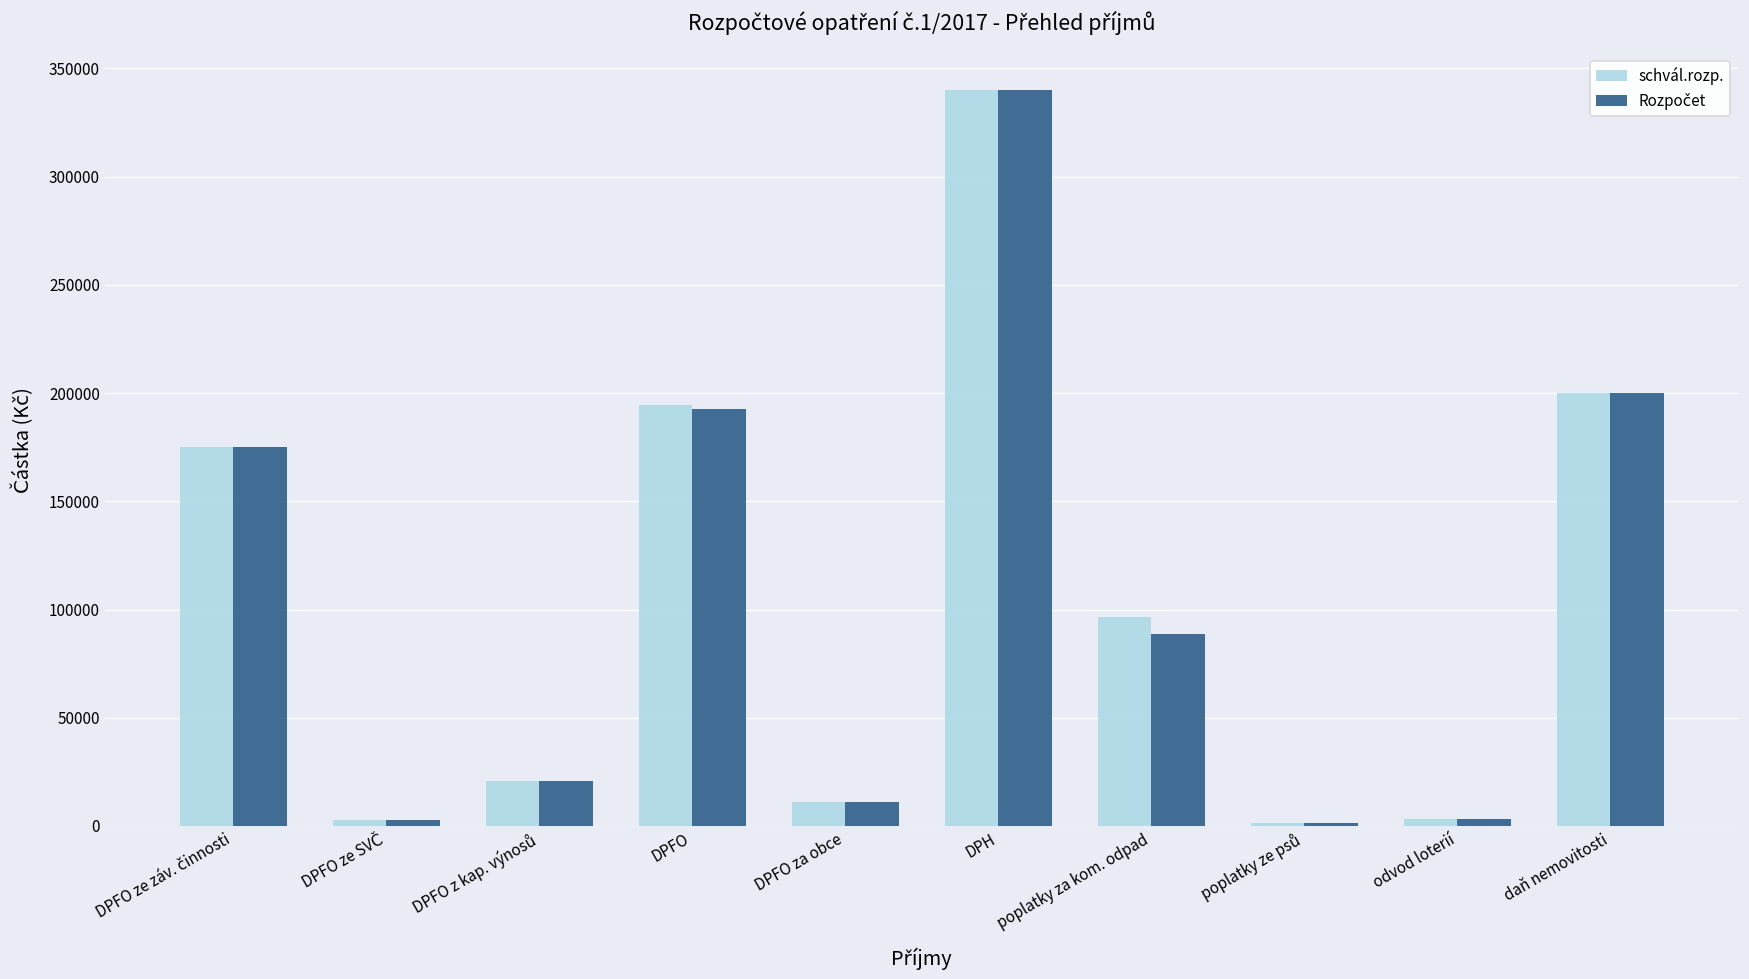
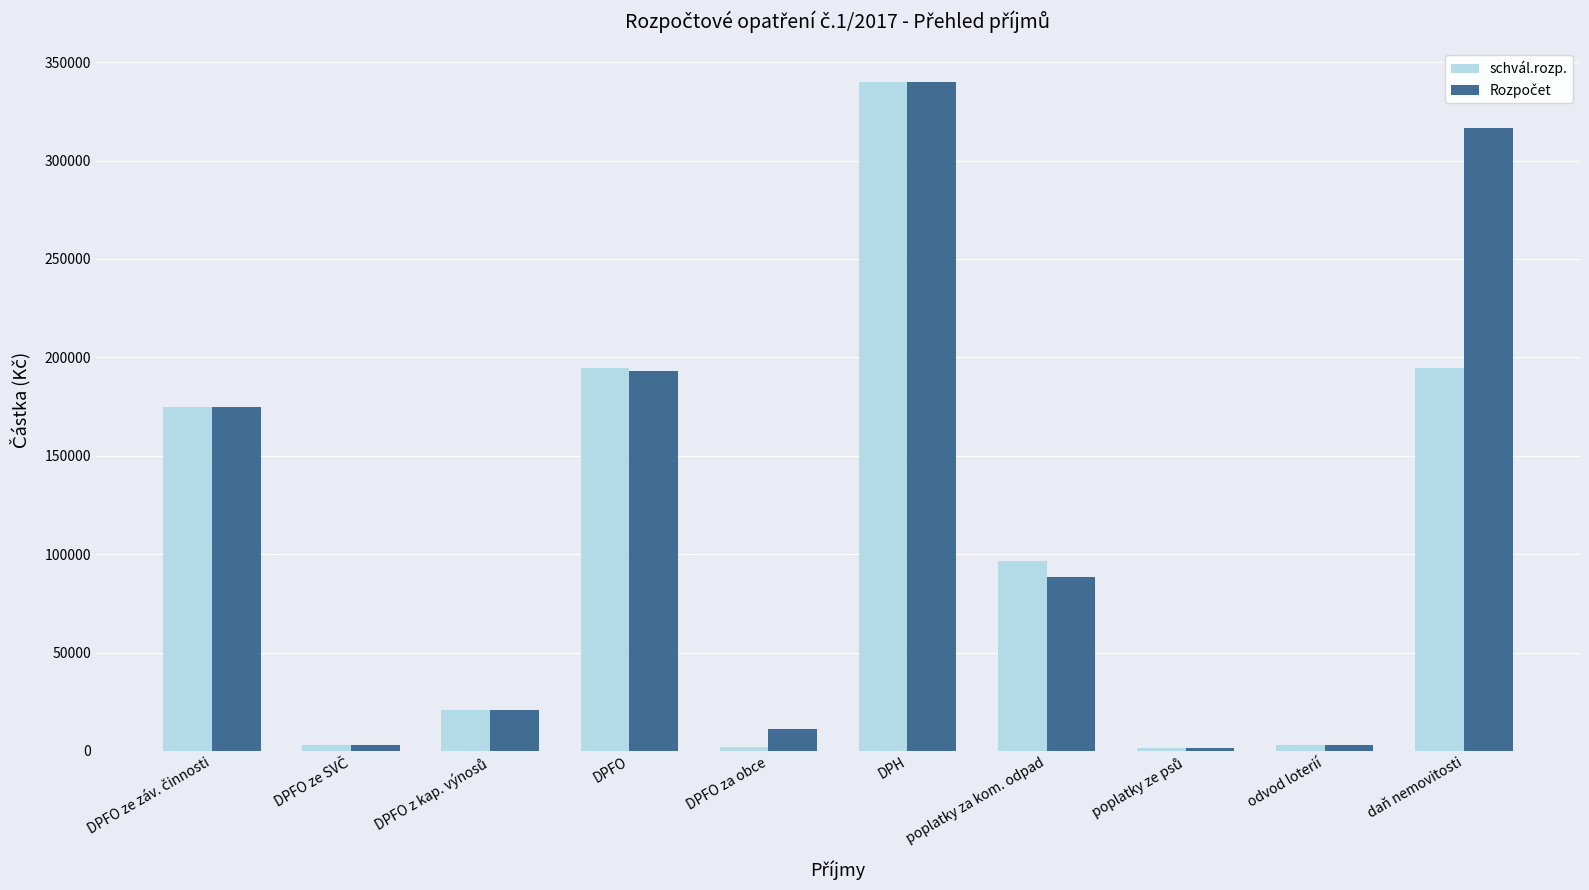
schvál.rozp., DPFO za obce: 11000 -> 2000
schvál.rozp., daň nemovitosti: 200000 -> 195000
Rozpočet, daň nemovitosti: 200000 -> 316000
